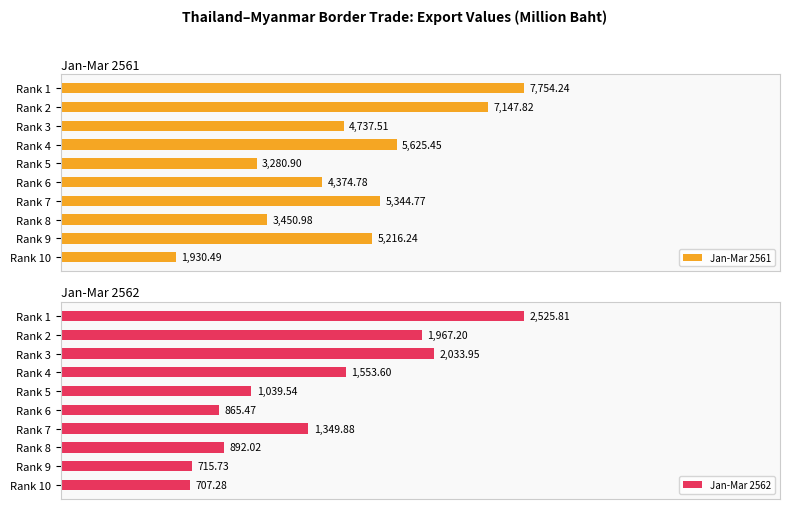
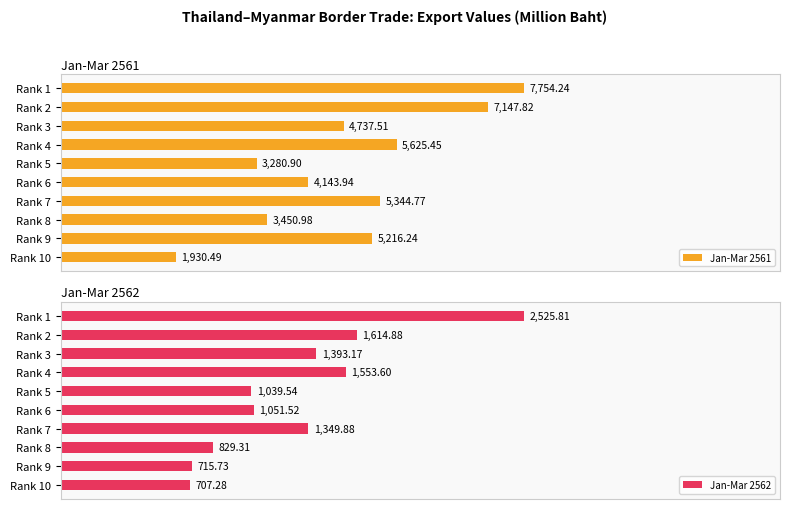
Jan-Mar 2561, Rank 6: 4,374.78 -> 4,143.94
Jan-Mar 2562, Rank 2: 1,967.20 -> 1,614.88
Jan-Mar 2562, Rank 3: 2,033.95 -> 1,393.17
Jan-Mar 2562, Rank 6: 865.47 -> 1,051.52
Jan-Mar 2562, Rank 8: 892.02 -> 829.31
